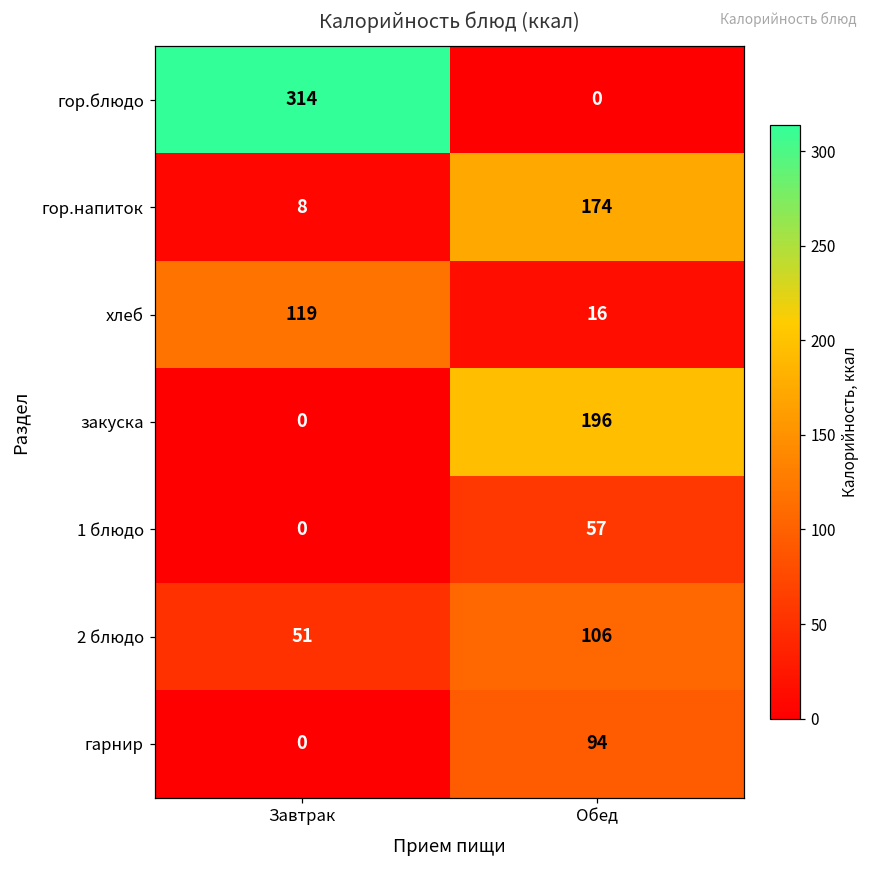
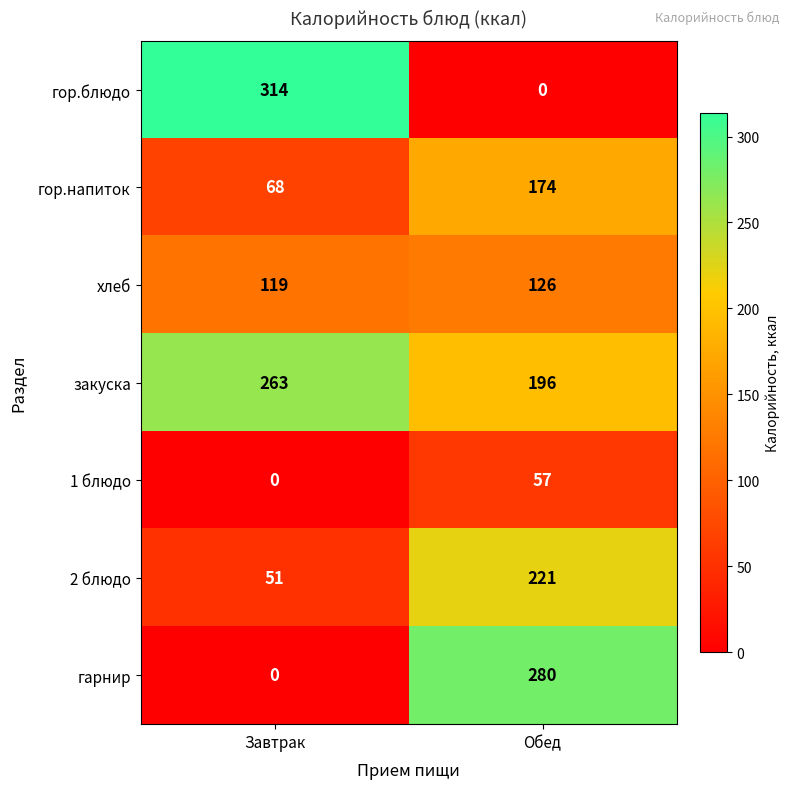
гор.напиток, Завтрак: 8 -> 68
хлеб, Обед: 16 -> 126
закуска, Завтрак: 0 -> 263
2 блюдо, Обед: 106 -> 221
гарнир, Обед: 94 -> 280
